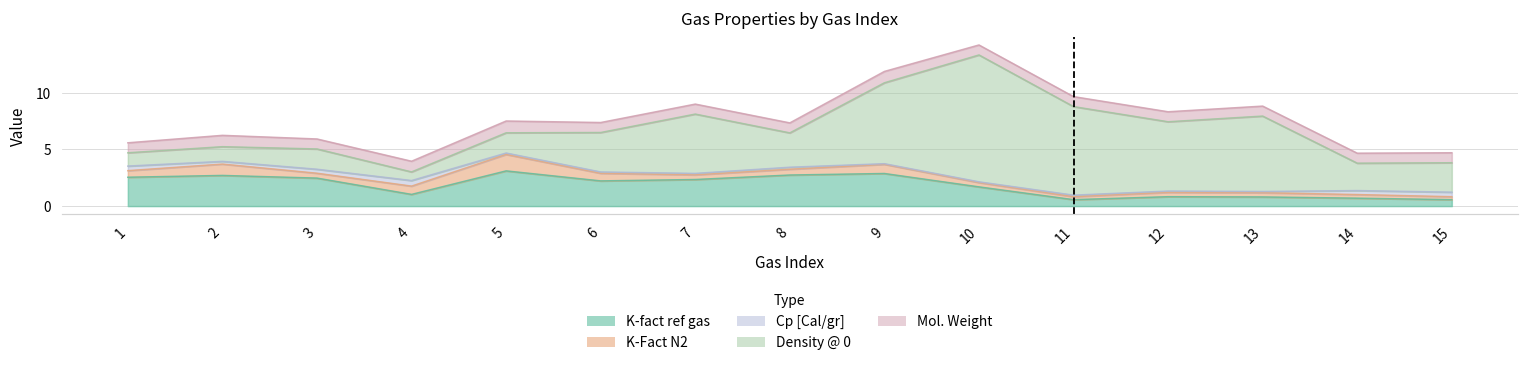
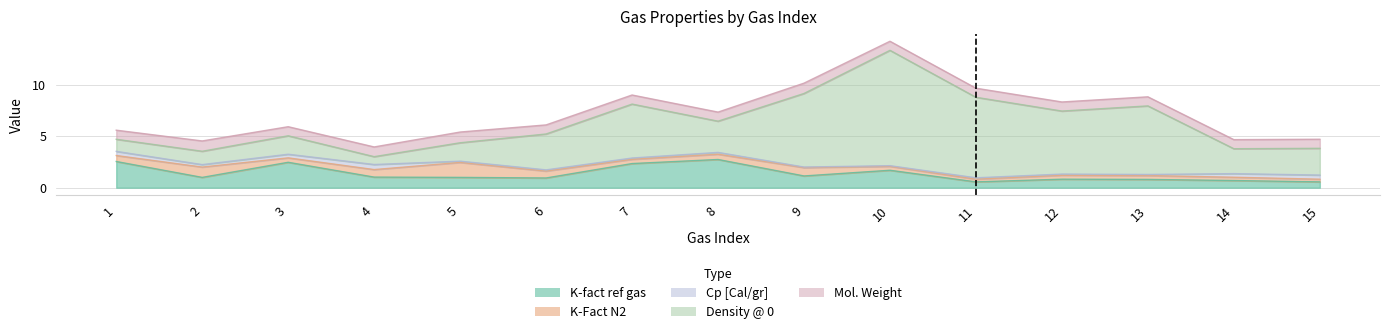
K-fact ref gas, 2: 2.7 -> 1.0
K-fact ref gas, 5: 3.1 -> 1.0
K-fact ref gas, 6: 2.2 -> 0.9
K-fact ref gas, 9: 2.9 -> 1.1
